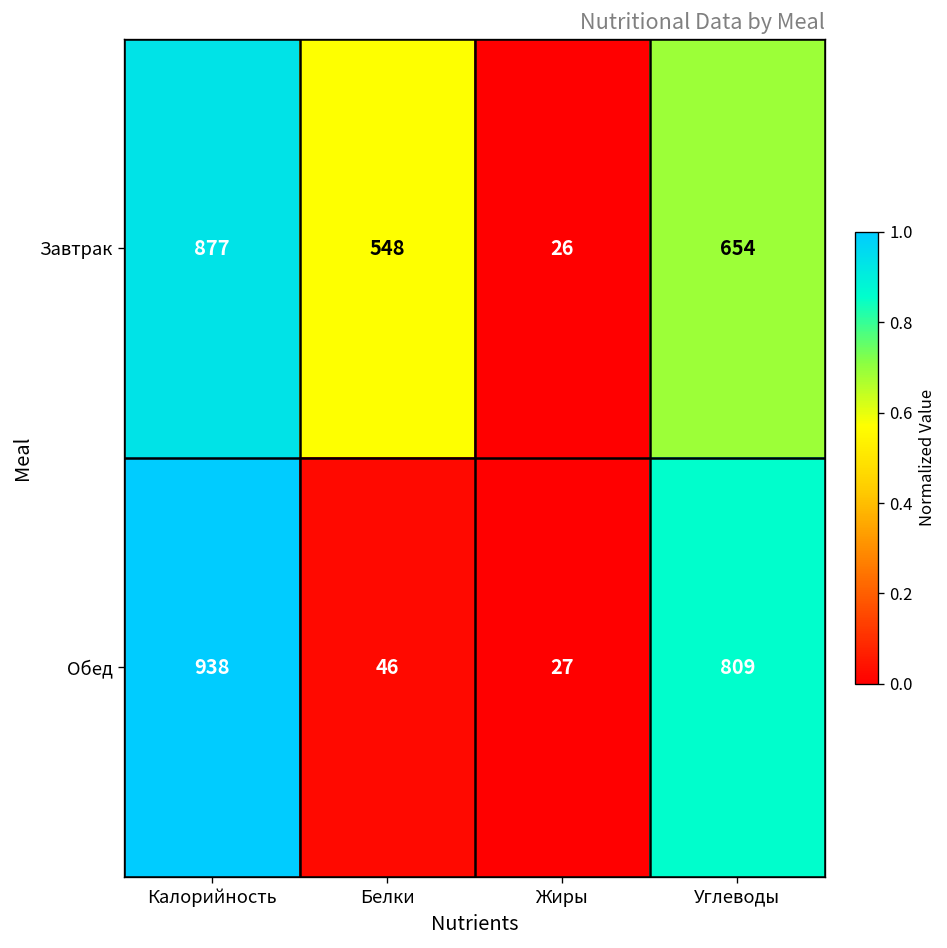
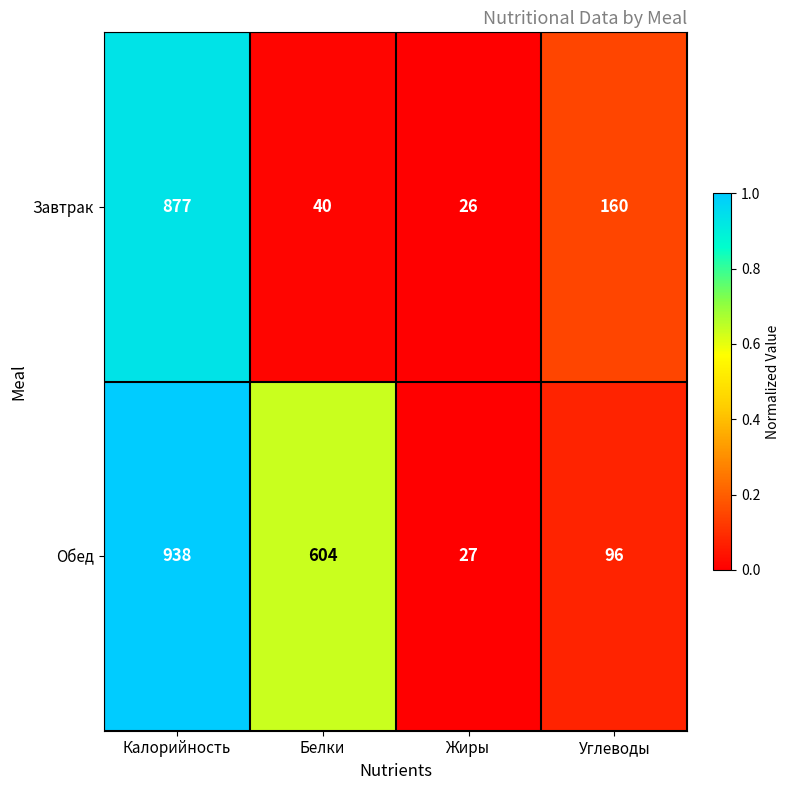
Завтрак, Белки: 548 -> 40
Завтрак, Углеводы: 654 -> 160
Обед, Белки: 46 -> 604
Обед, Углеводы: 809 -> 96
